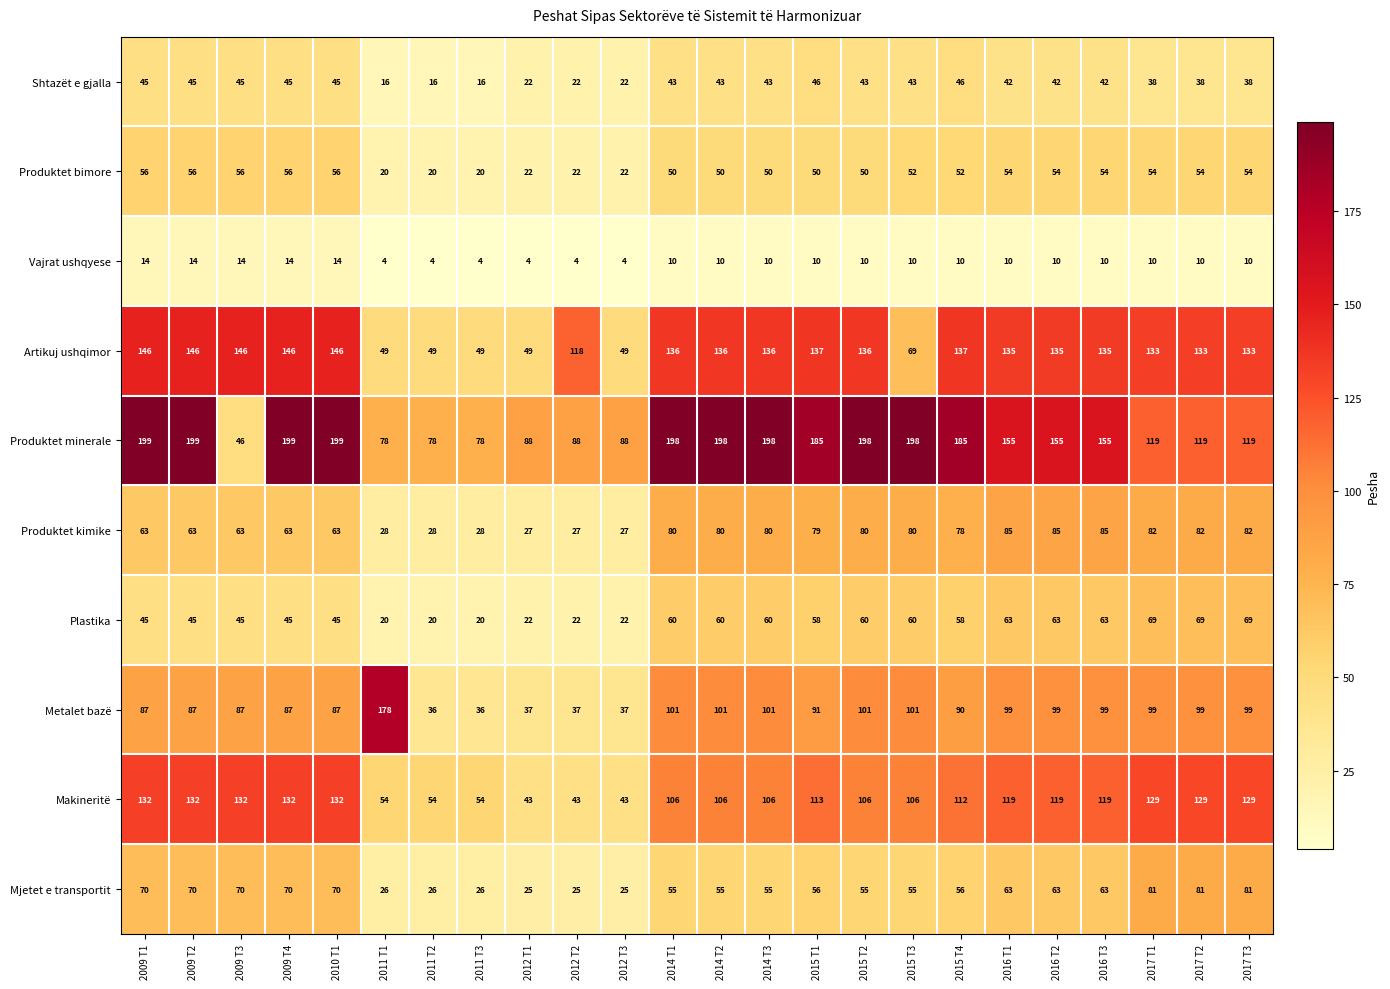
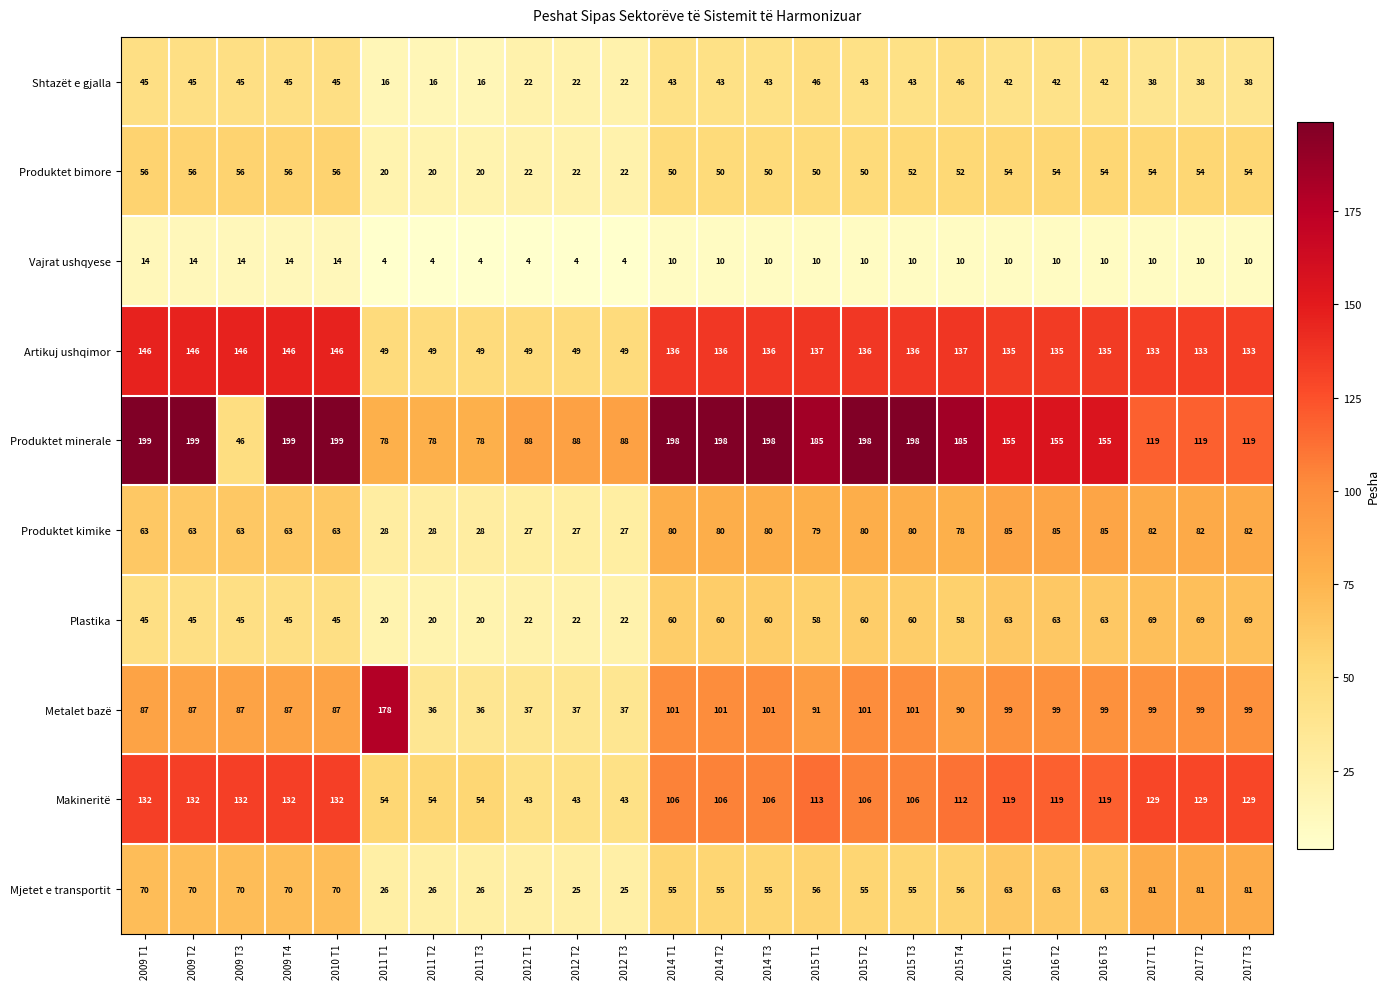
Artikuj ushqimor, 2012 T2: 118 -> 49
Artikuj ushqimor, 2015 T3: 69 -> 136
